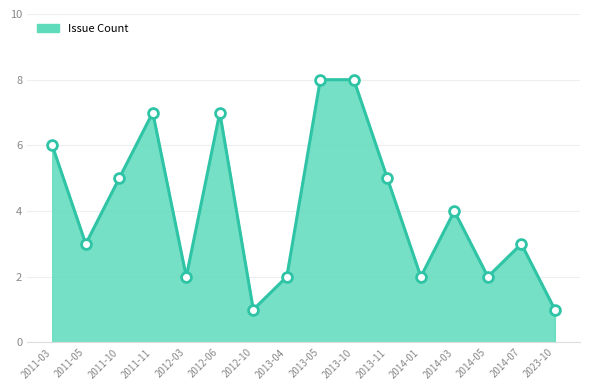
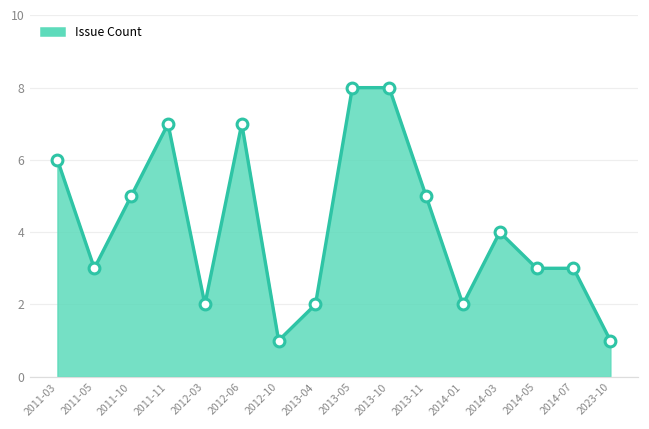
2014-05: 2 -> 3
